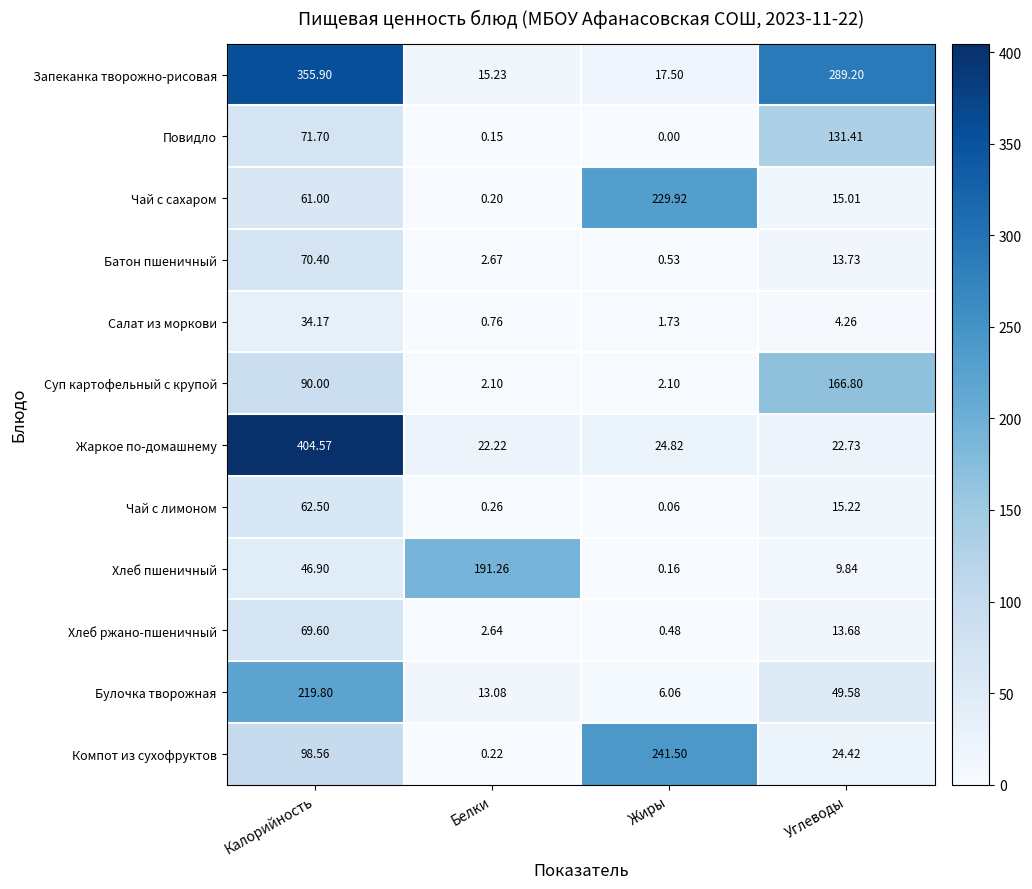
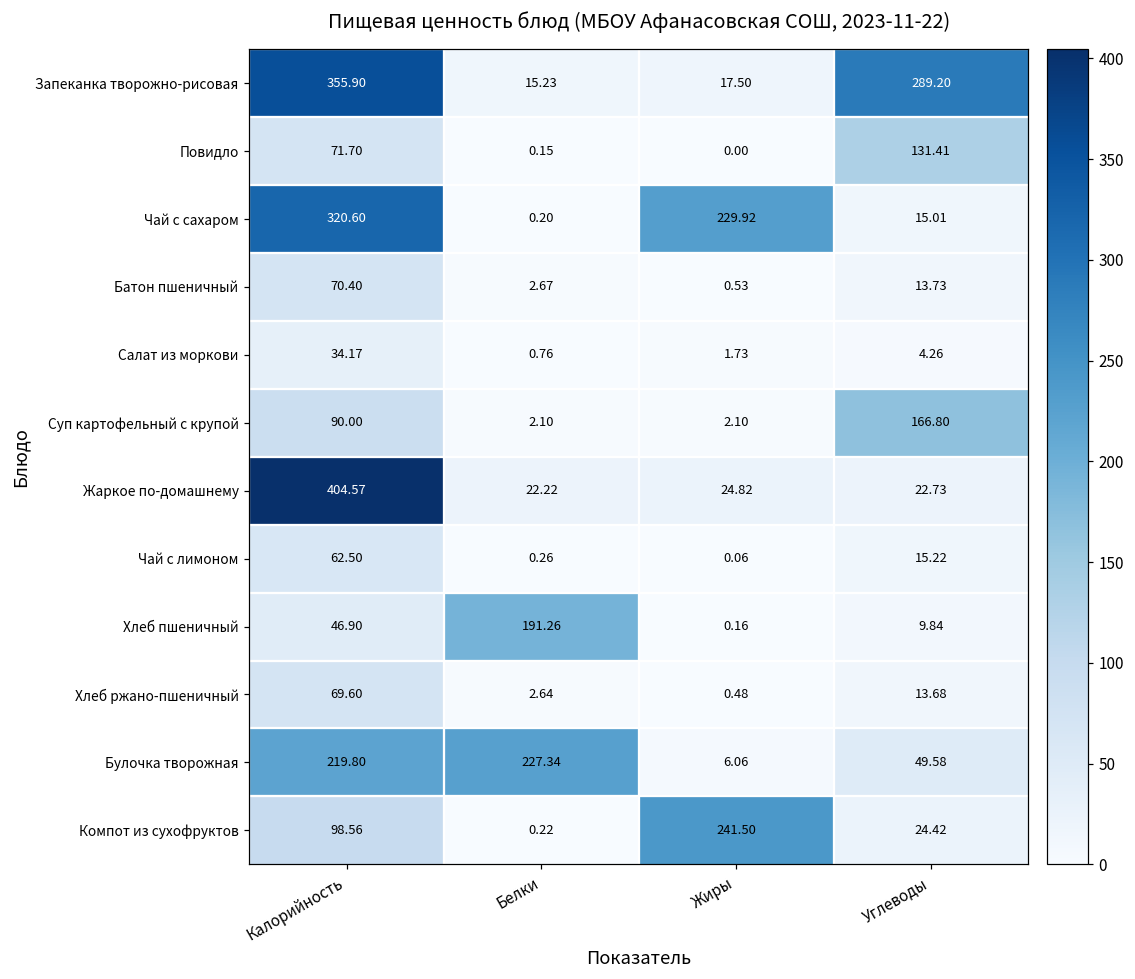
Чай с сахаром, Калорийность: 61.00 -> 320.60
Булочка творожная, Белки: 13.08 -> 227.34
